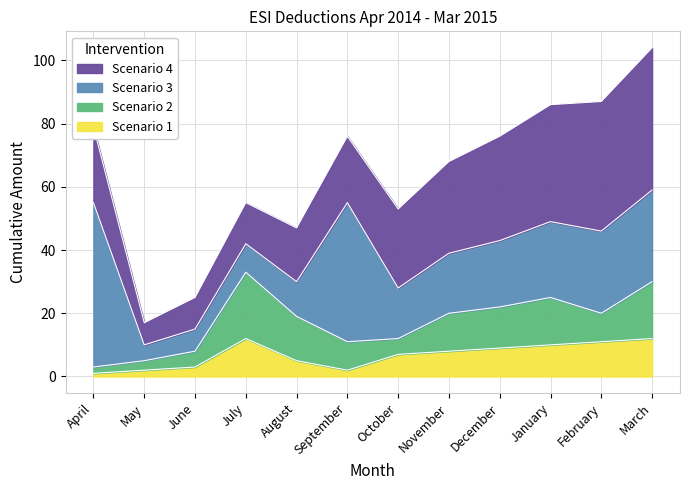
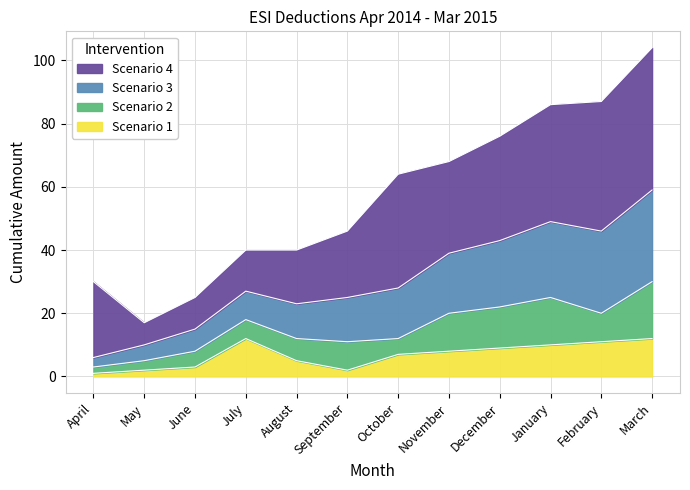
Scenario 3, April: 52 -> 3
Scenario 2, July: 21 -> 6
Scenario 2, August: 14 -> 7
Scenario 3, September: 44 -> 14
Scenario 4, October: 25 -> 36
